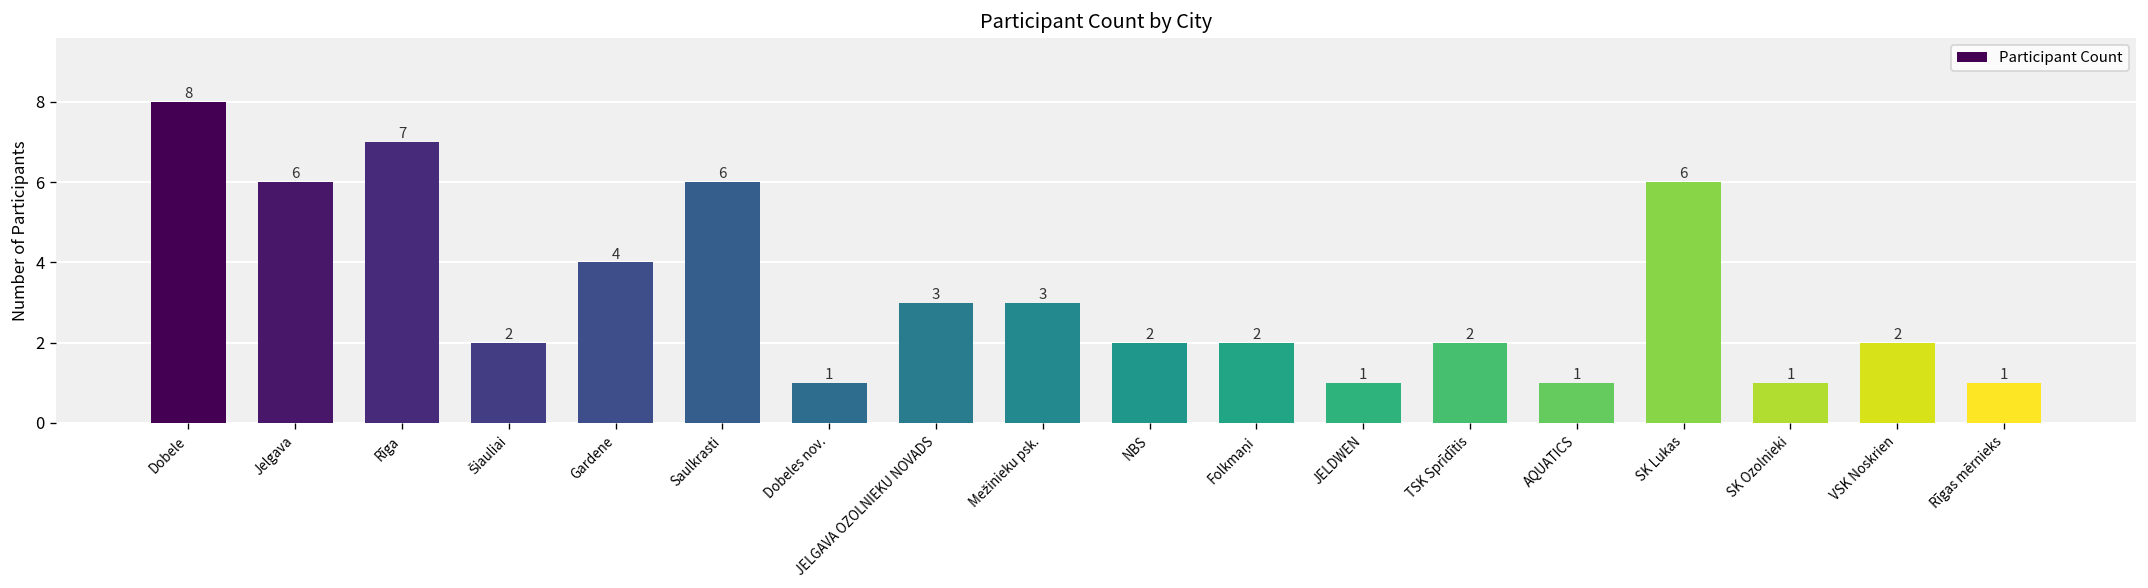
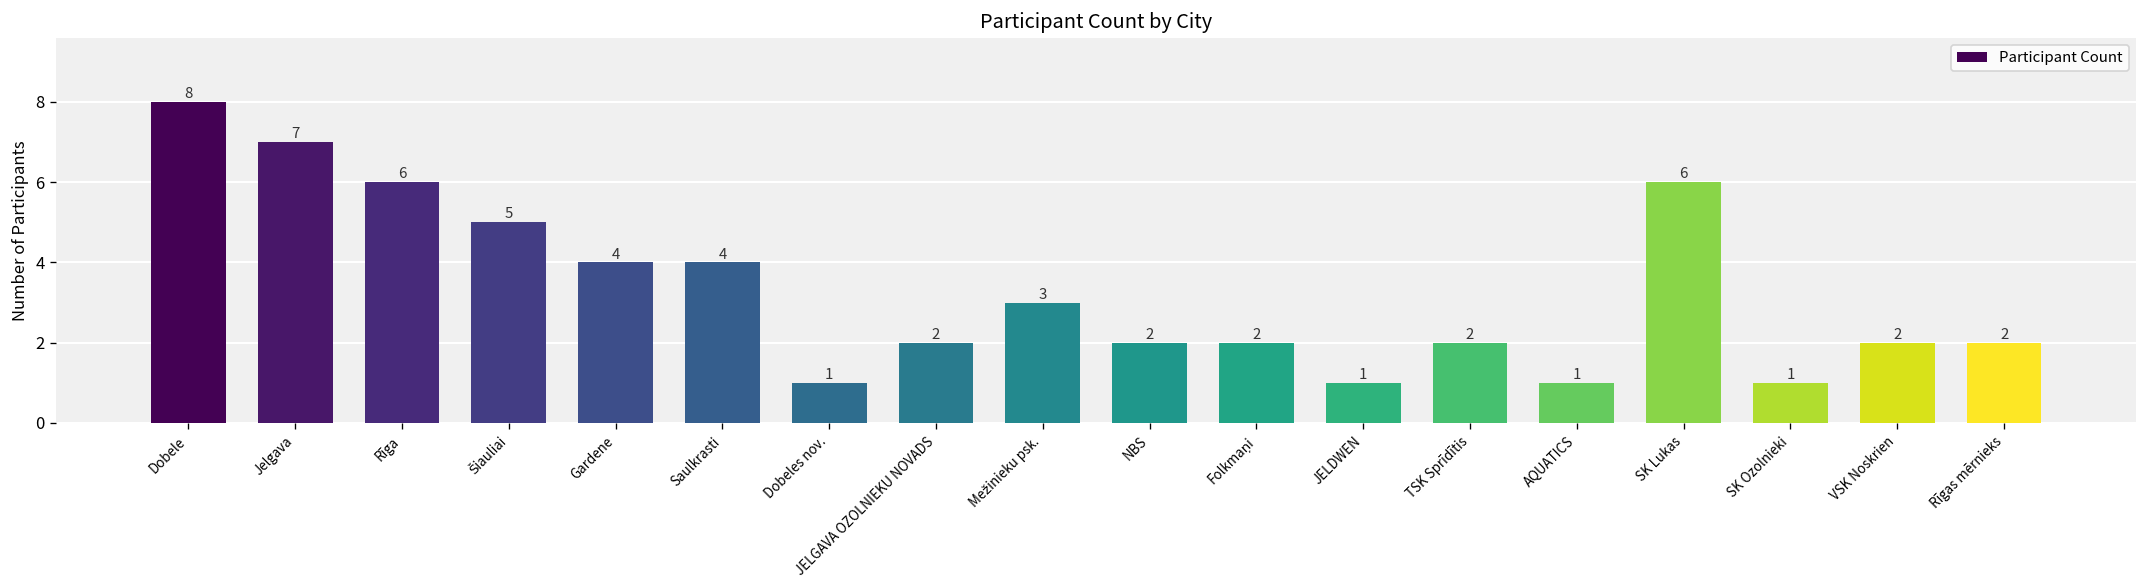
Jelgava: 6 -> 7
Rīga: 7 -> 6
Šiauliai: 2 -> 5
Saulkrasti: 6 -> 4
JELGAVA OZOLNIEKU NOVADS: 3 -> 2
Rīgas mērnieks: 1 -> 2
